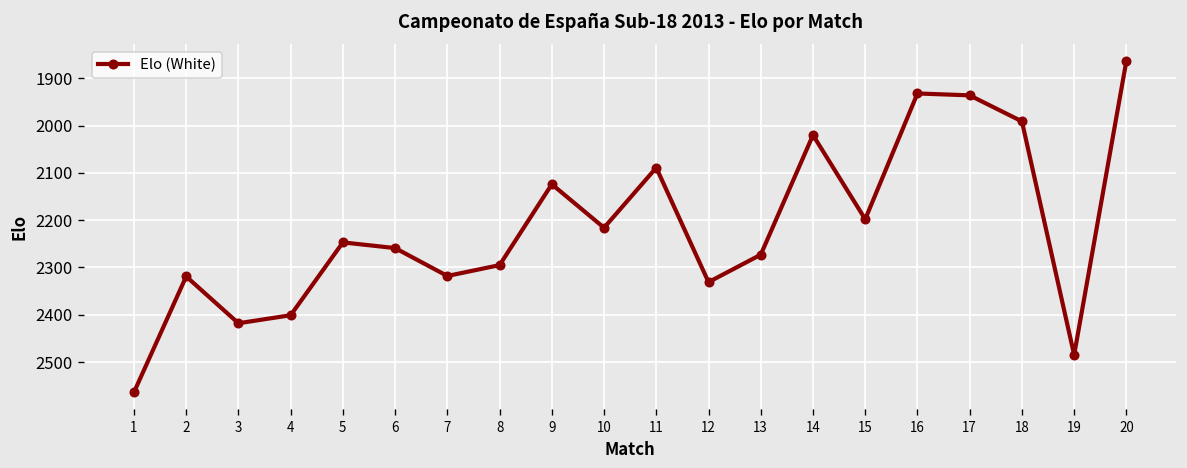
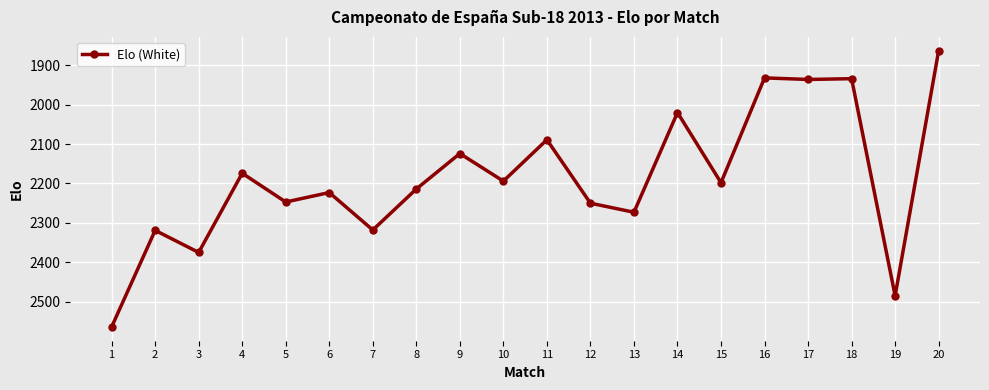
3: 2420 -> 2380
4: 2400 -> 2170
6: 2260 -> 2220
8: 2300 -> 2210
10: 2220 -> 2190
12: 2330 -> 2250
18: 1990 -> 1930
